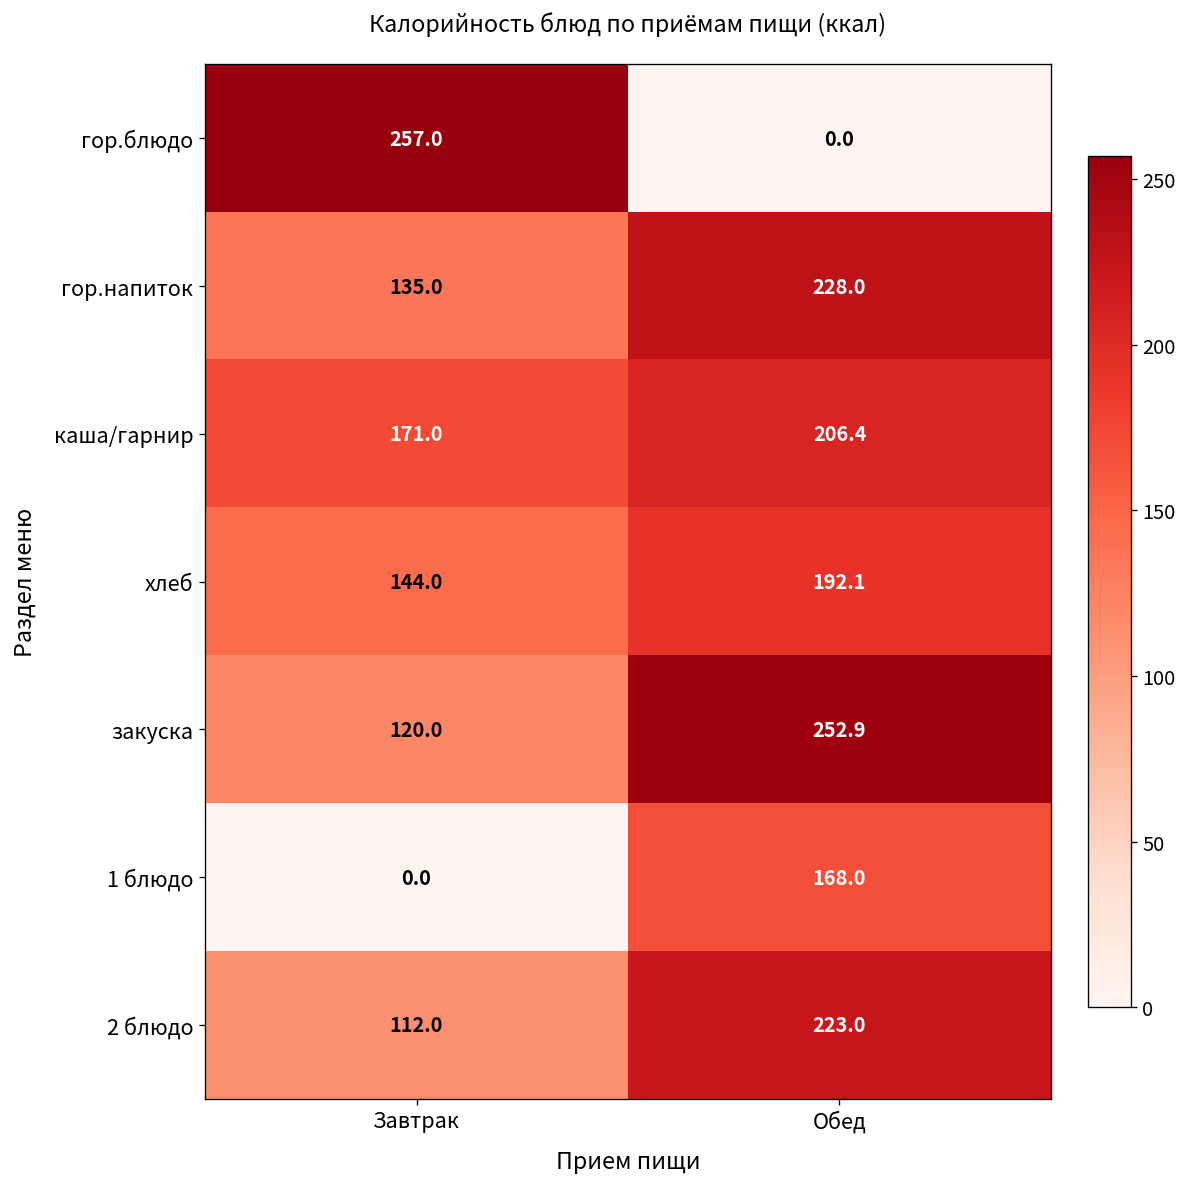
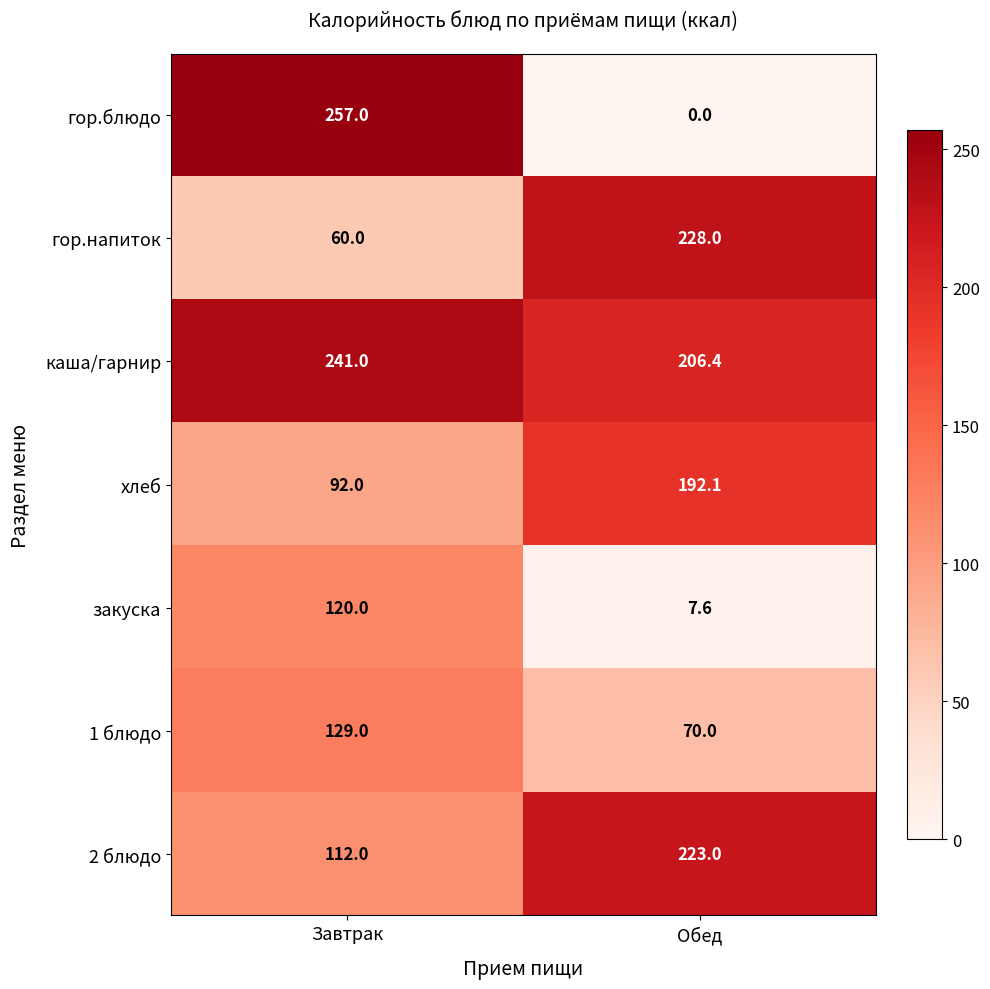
гор.напиток, Завтрак: 135.0 -> 60.0
каша/гарнир, Завтрак: 171.0 -> 241.0
хлеб, Завтрак: 144.0 -> 92.0
закуска, Обед: 252.9 -> 7.6
1 блюдо, Завтрак: 0.0 -> 129.0
1 блюдо, Обед: 168.0 -> 70.0
